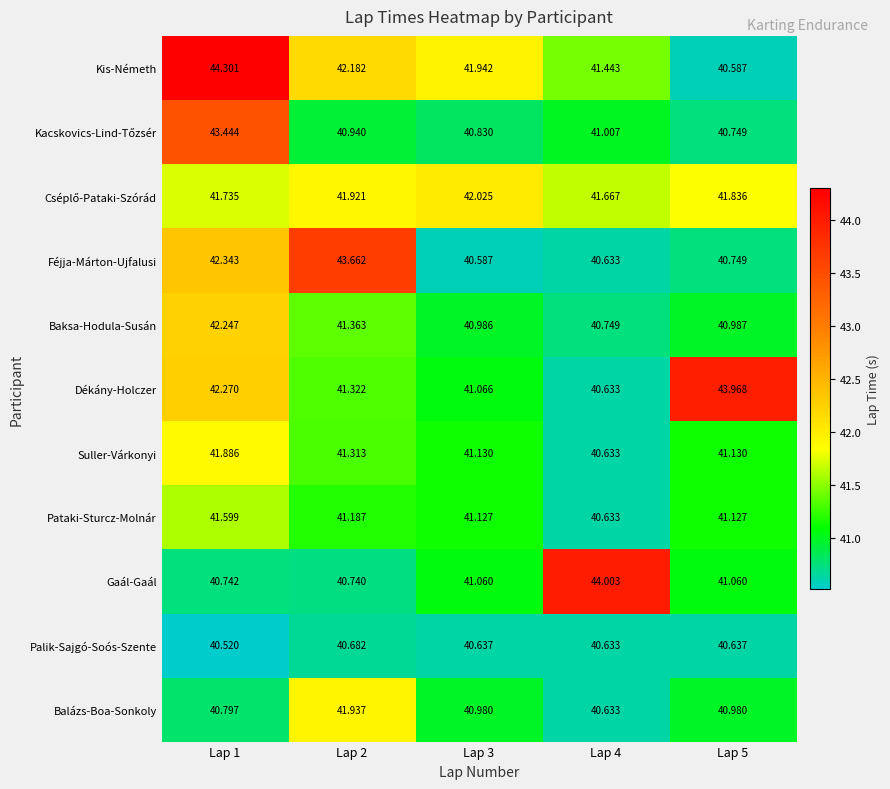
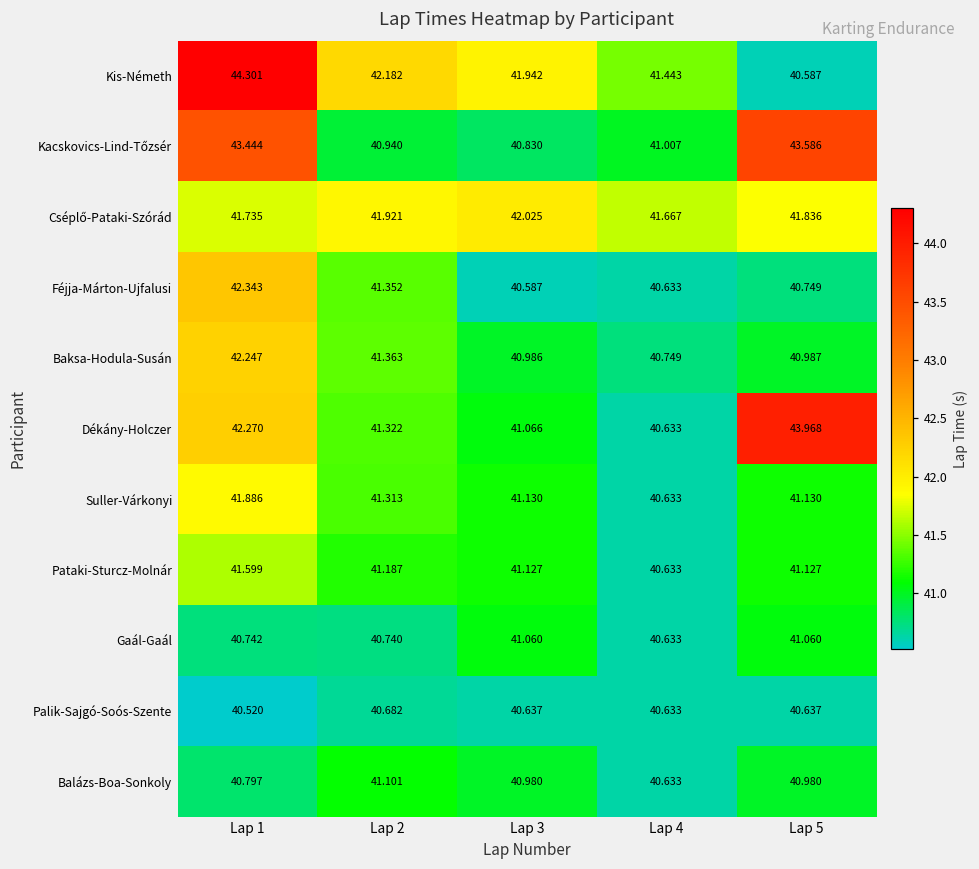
Kacskovics-Lind-Tőzsér, Lap 5: 40.749 -> 43.586
Féjja-Márton-Ujfalusi, Lap 2: 43.662 -> 41.352
Gaál-Gaál, Lap 4: 44.003 -> 40.633
Balázs-Boa-Sonkoly, Lap 2: 41.937 -> 41.101
